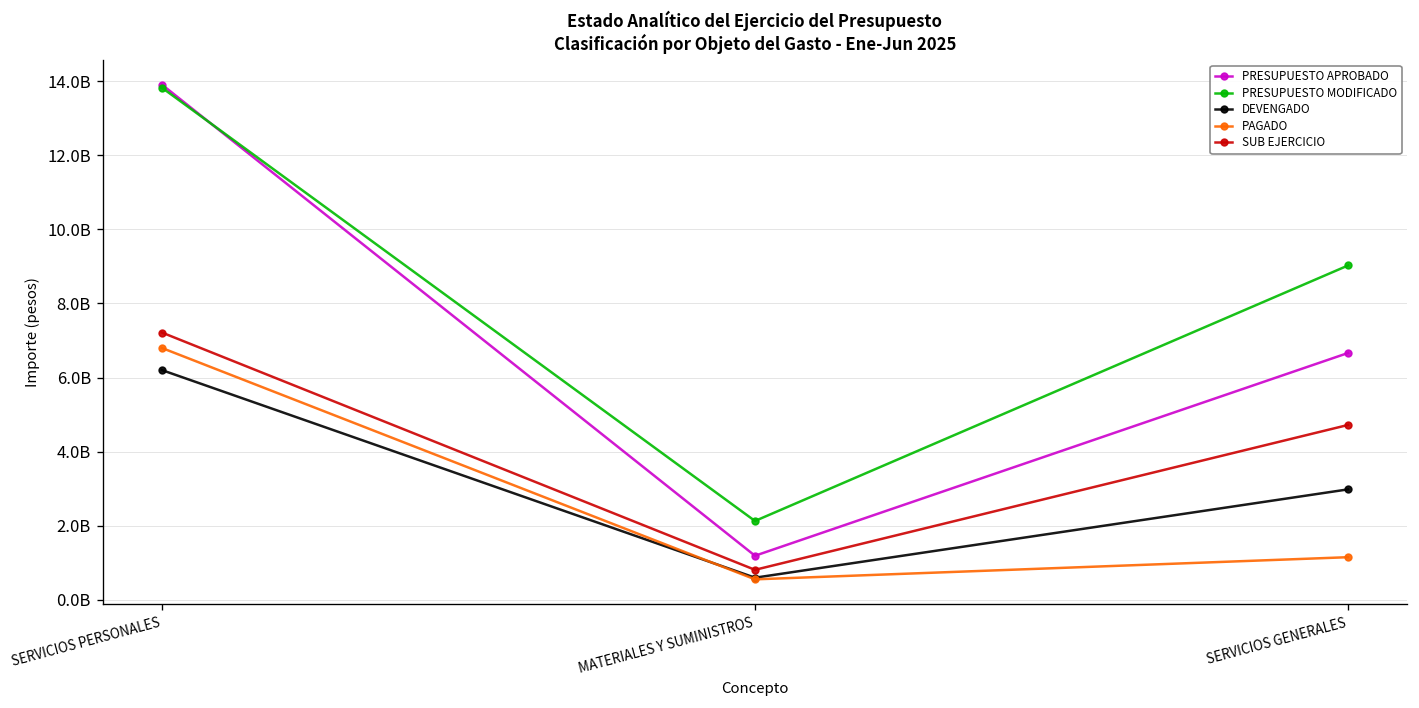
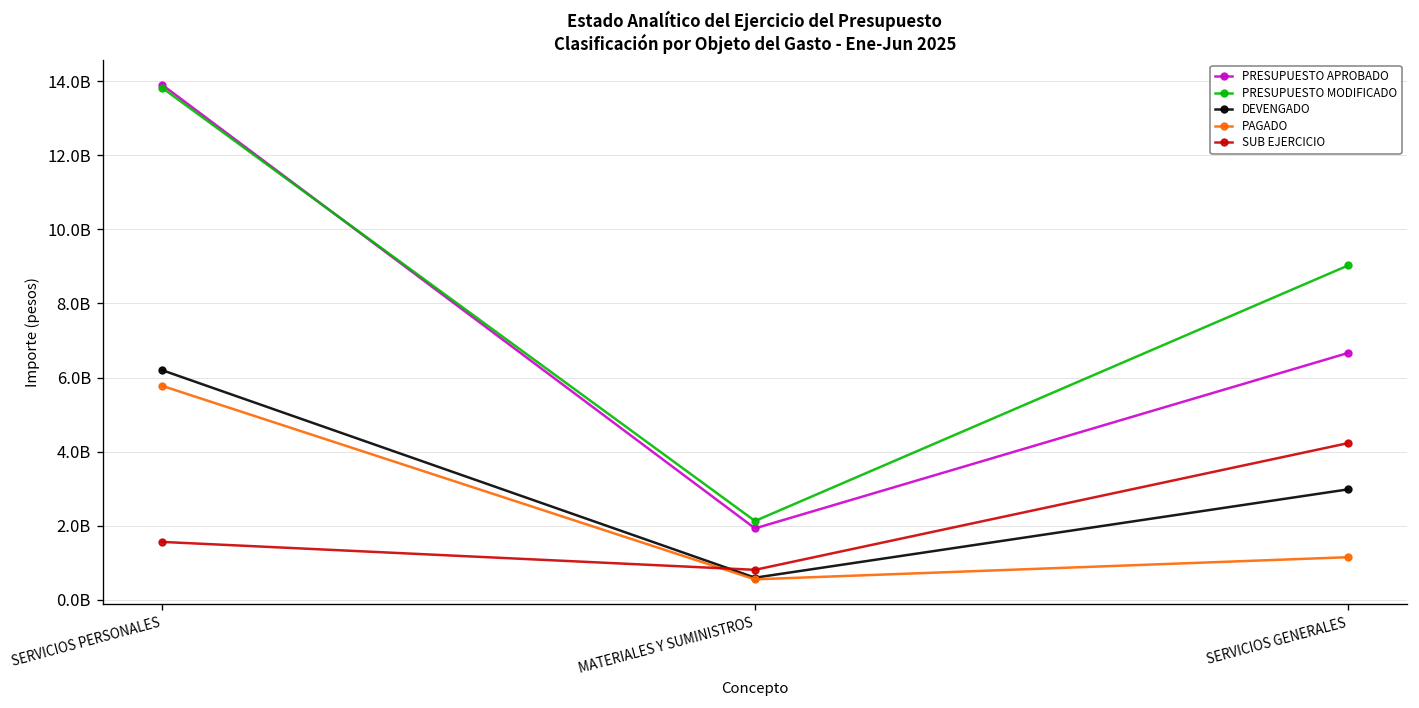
PAGADO, SERVICIOS PERSONALES: 6800000000 -> 5800000000
SUB EJERCICIO, SERVICIOS PERSONALES: 7200000000 -> 1600000000
PRESUPUESTO APROBADO, MATERIALES Y SUMINISTROS: 1200000000 -> 1900000000
SUB EJERCICIO, SERVICIOS GENERALES: 4700000000 -> 4200000000
